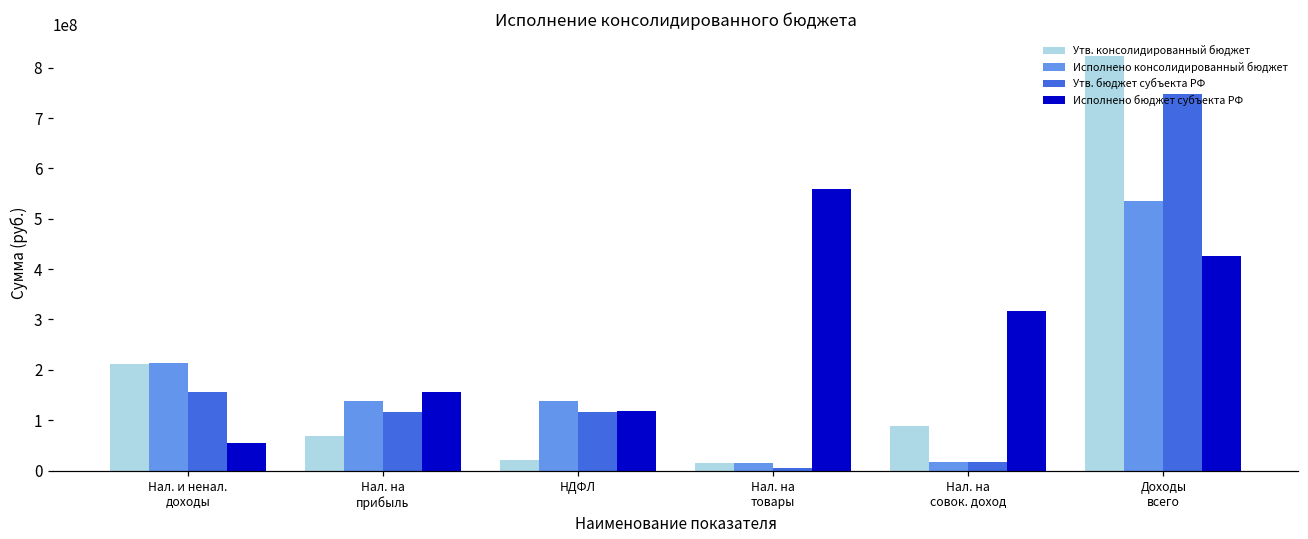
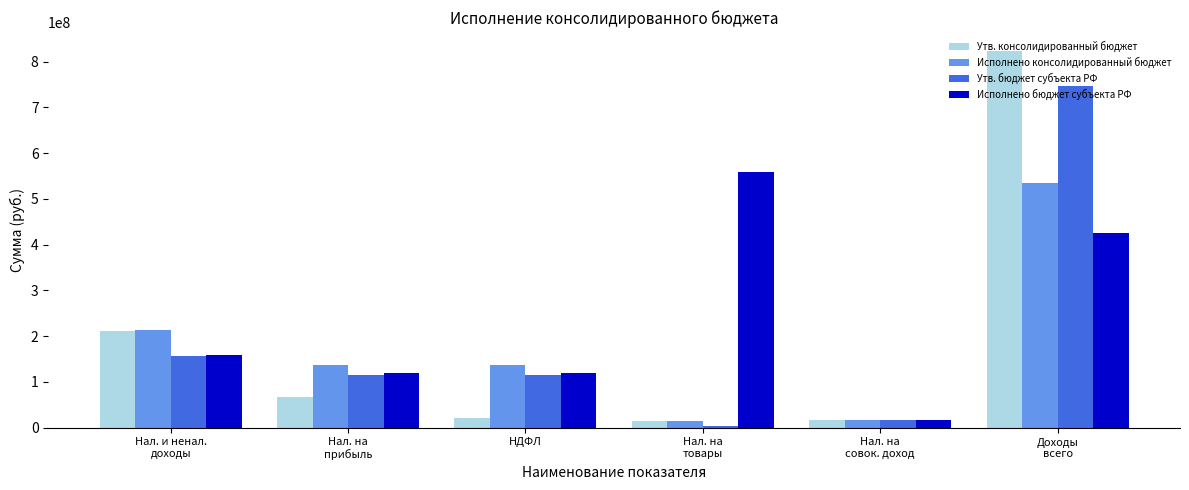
Исполнено бюджет субъекта РФ, Нал. и ненал. доходы: 60000000 -> 160000000
Исполнено бюджет субъекта РФ, Нал. на прибыль: 160000000 -> 120000000
Утв. консолидированный бюджет, Нал. на совок. доход: 90000000 -> 20000000
Исполнено бюджет субъекта РФ, Нал. на совок. доход: 320000000 -> 20000000
